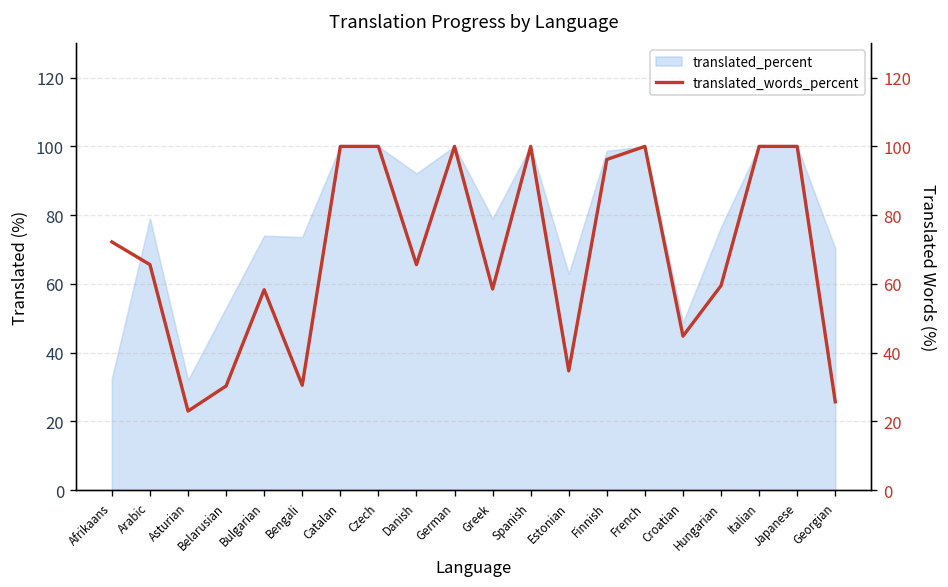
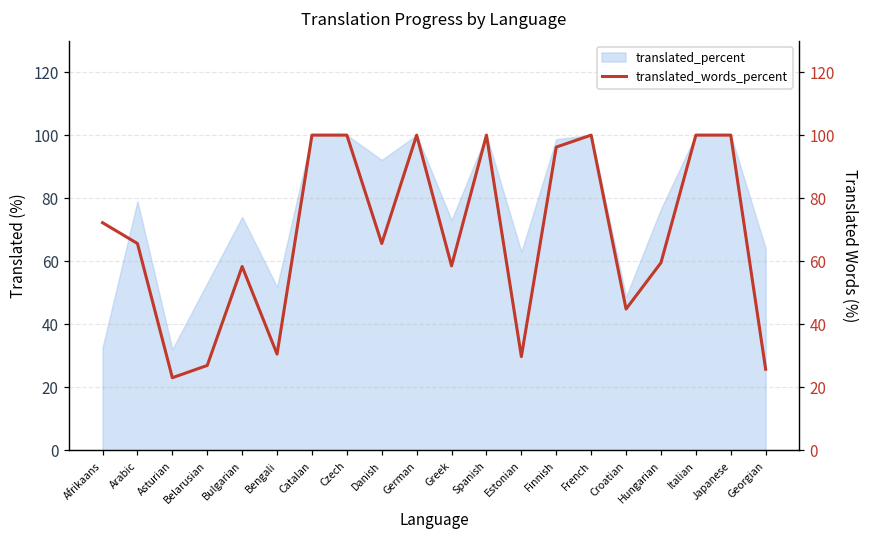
translated_percent, Bengali: 74 -> 52
translated_percent, Greek: 79 -> 73
translated_percent, Georgian: 70 -> 64
translated_words_percent, Belarusian: 30 -> 27
translated_words_percent, Estonian: 35 -> 30
